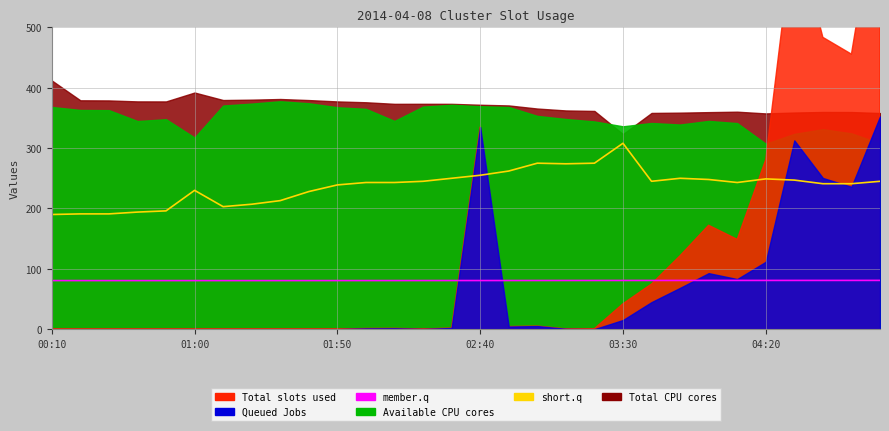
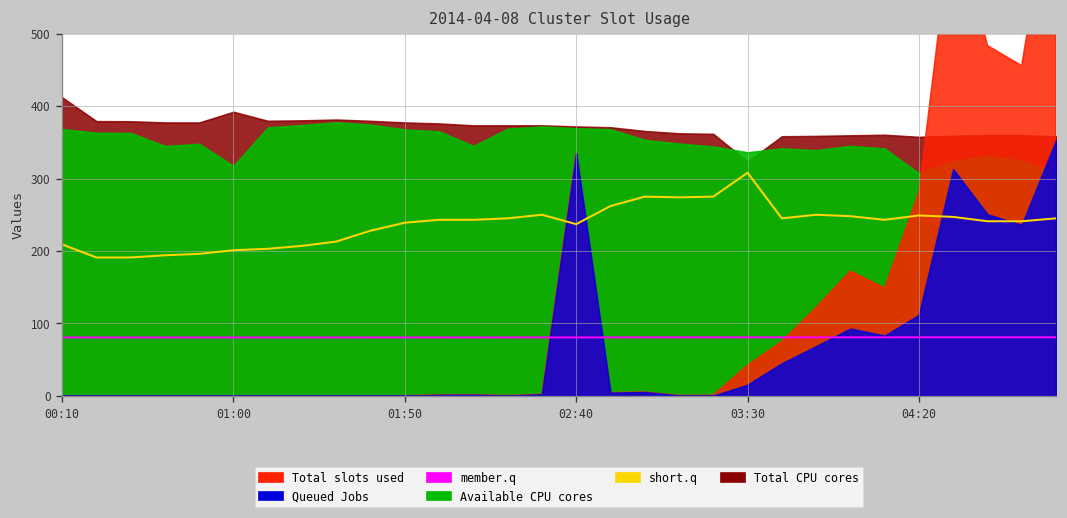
short.q, 00:10: 190 -> 210
short.q, 01:00: 230 -> 200
short.q, 02:40: 260 -> 240
